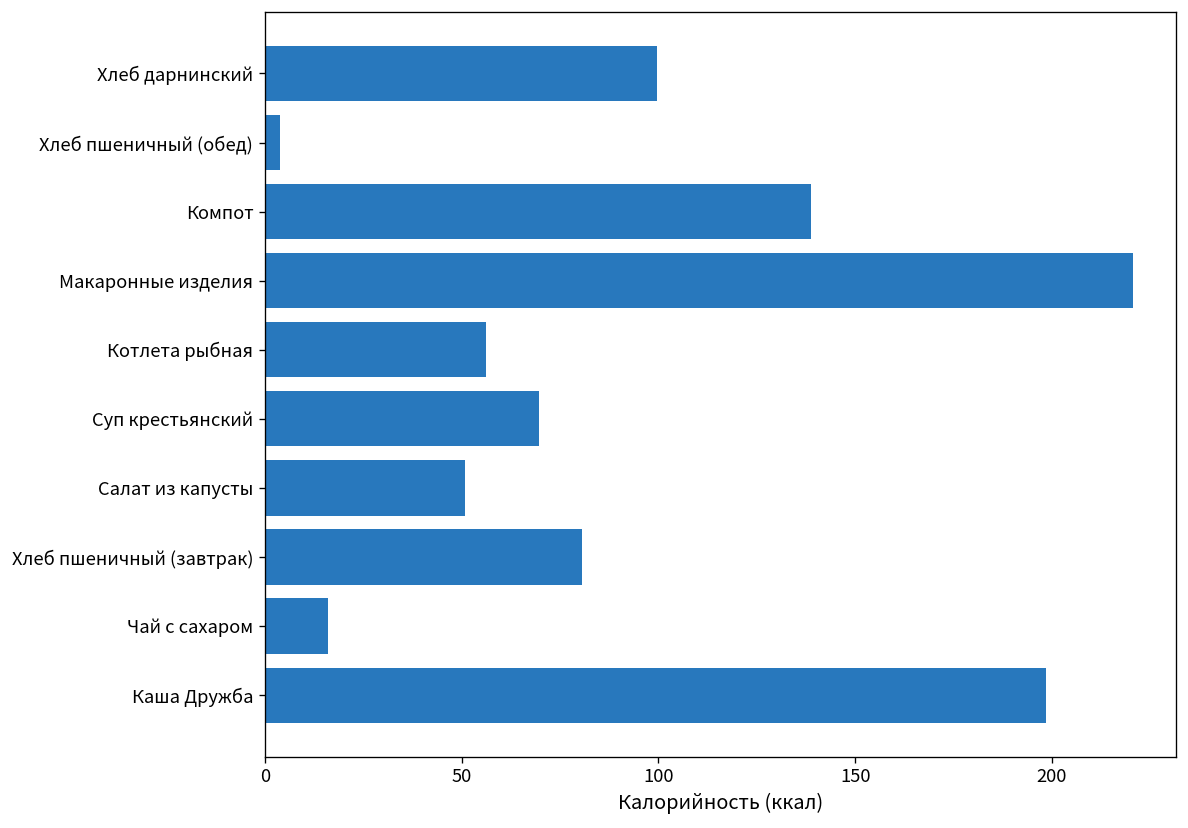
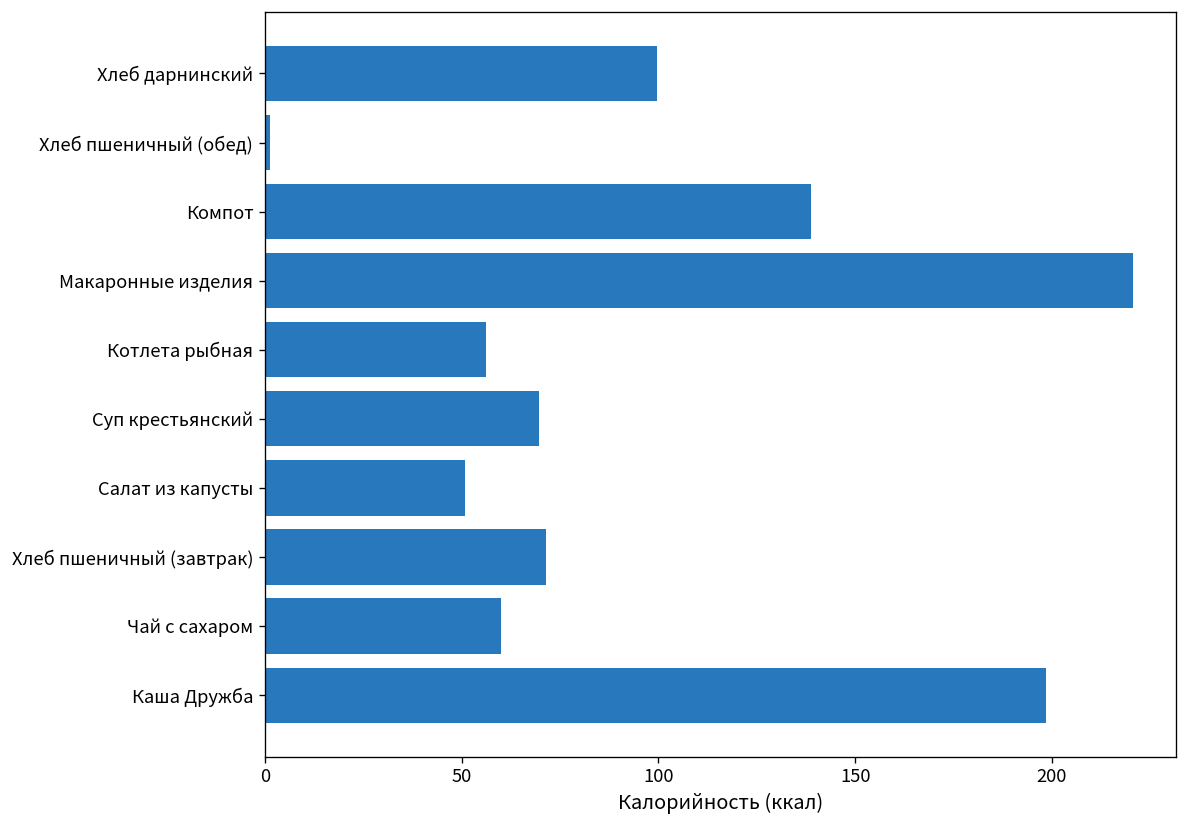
Хлеб пшеничный (обед): 4 -> 1
Хлеб пшеничный (завтрак): 81 -> 71
Чай с сахаром: 16 -> 60
